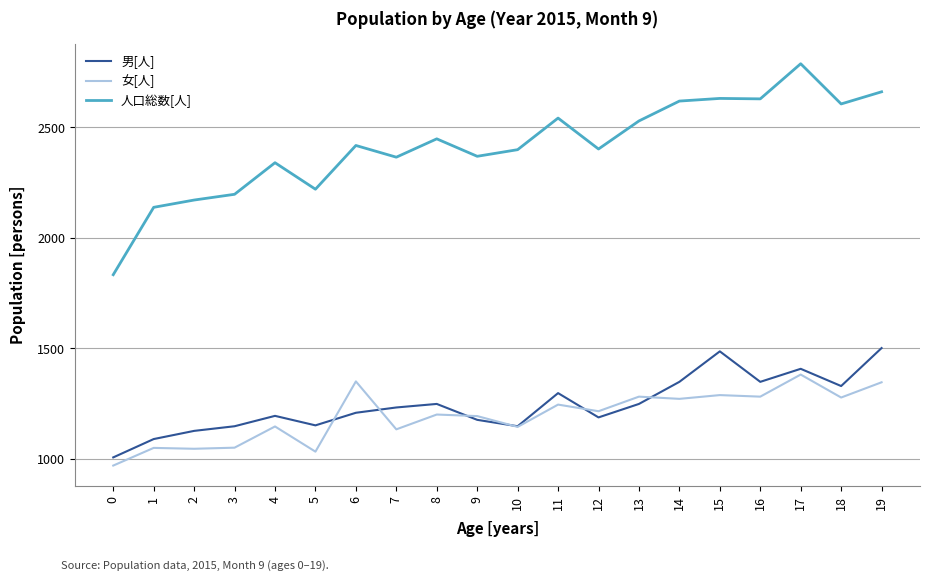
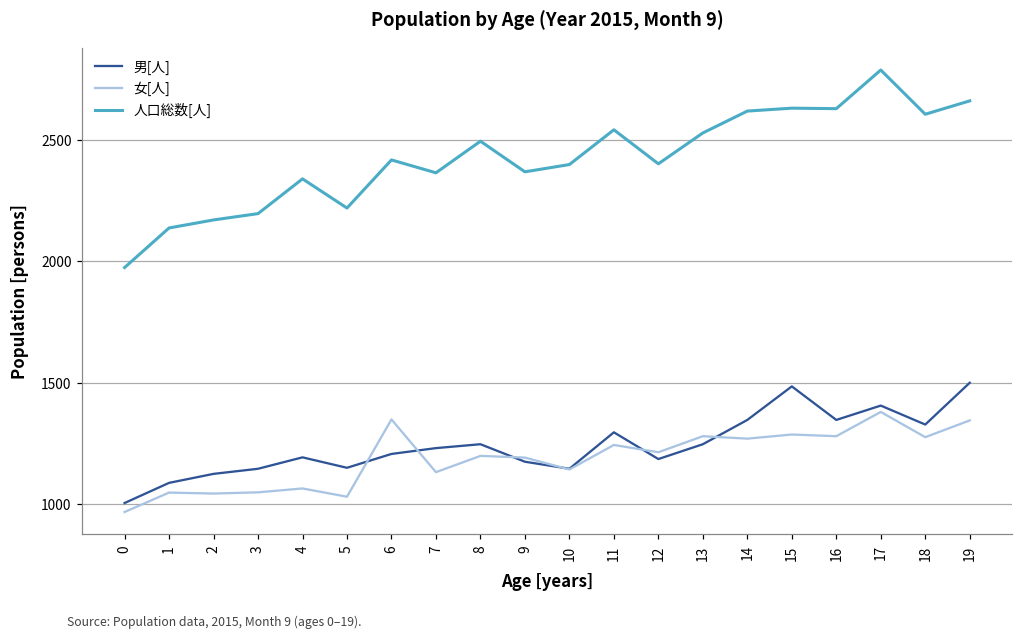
人口総数[人], 0: 1830 -> 1980
女[人], 4: 1150 -> 1070
人口総数[人], 8: 2450 -> 2500
